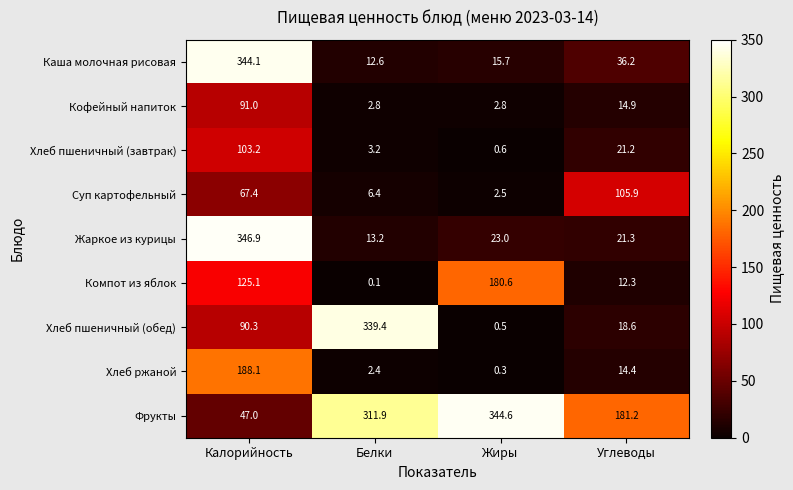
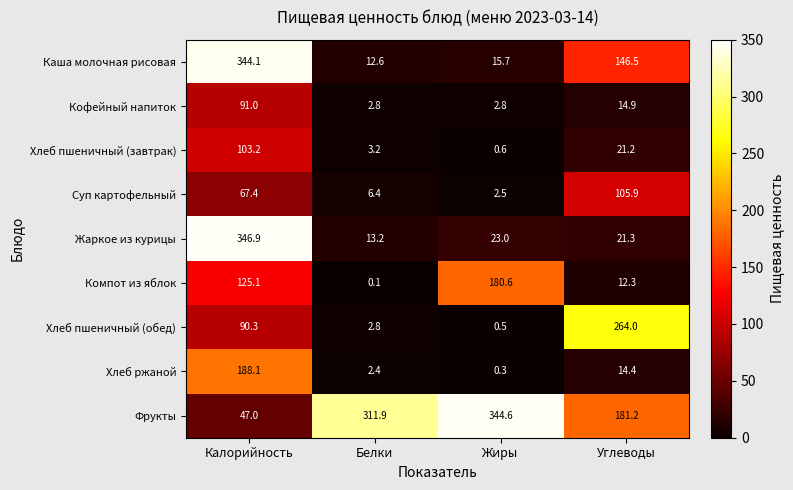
Каша молочная рисовая, Углеводы: 36.2 -> 146.5
Хлеб пшеничный (обед), Белки: 339.4 -> 2.8
Хлеб пшеничный (обед), Углеводы: 18.6 -> 264.0
